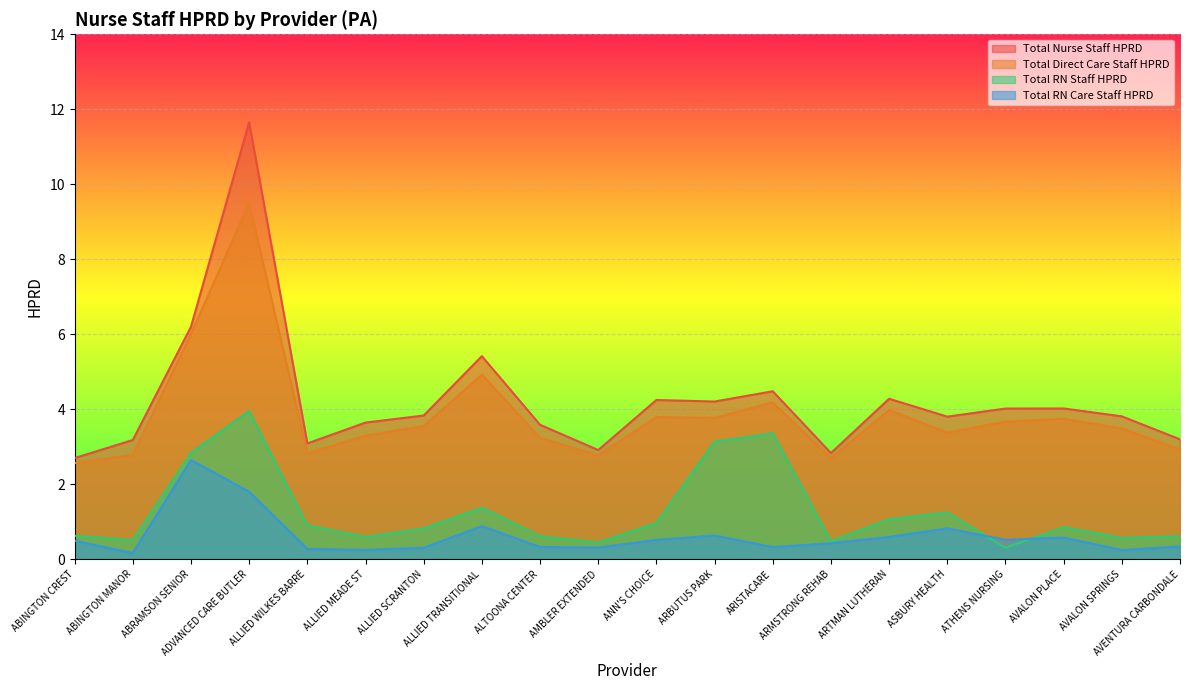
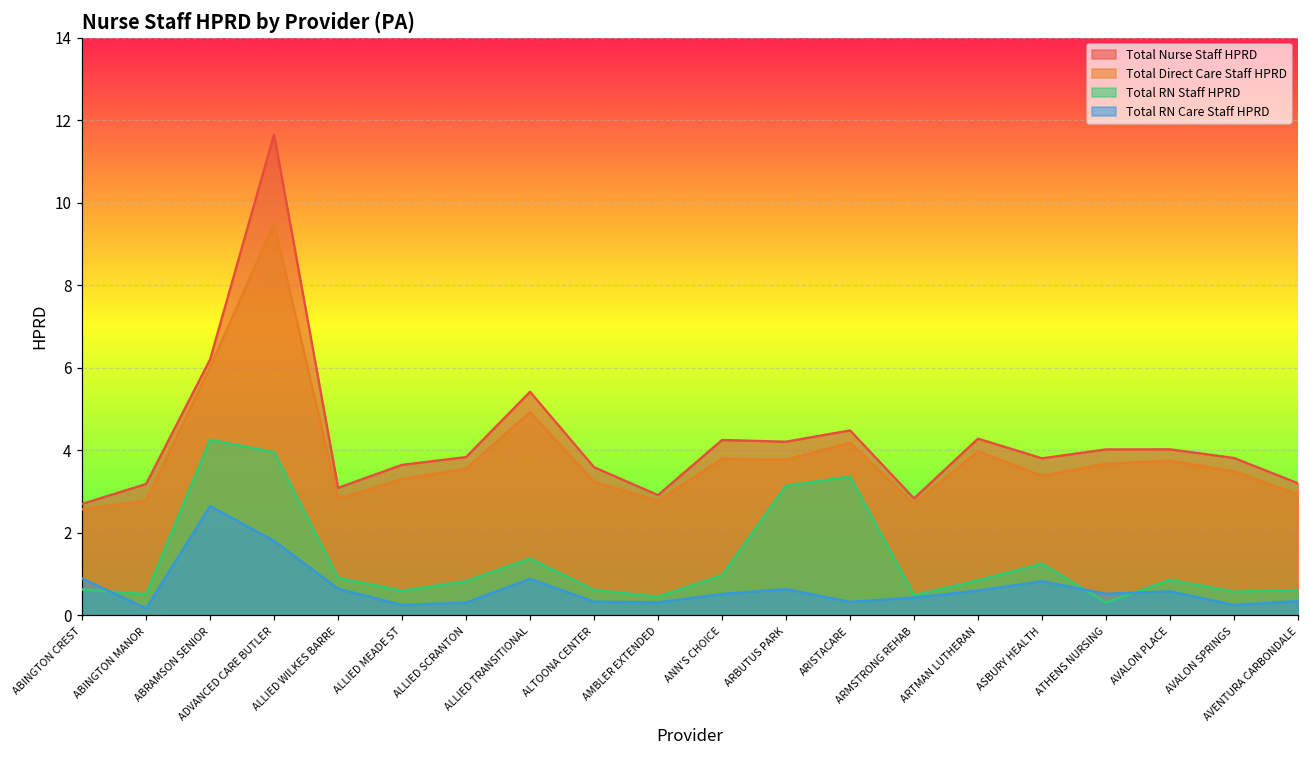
Total RN Care Staff HPRD, ABINGTON CREST: 0.5 -> 0.9
Total RN Staff HPRD, ABRAMSON SENIOR: 2.8 -> 4.3
Total RN Care Staff HPRD, ALLIED WILKES BARRE: 0.3 -> 0.6
Total RN Staff HPRD, ARTMAN LUTHERAN: 1.1 -> 0.8
